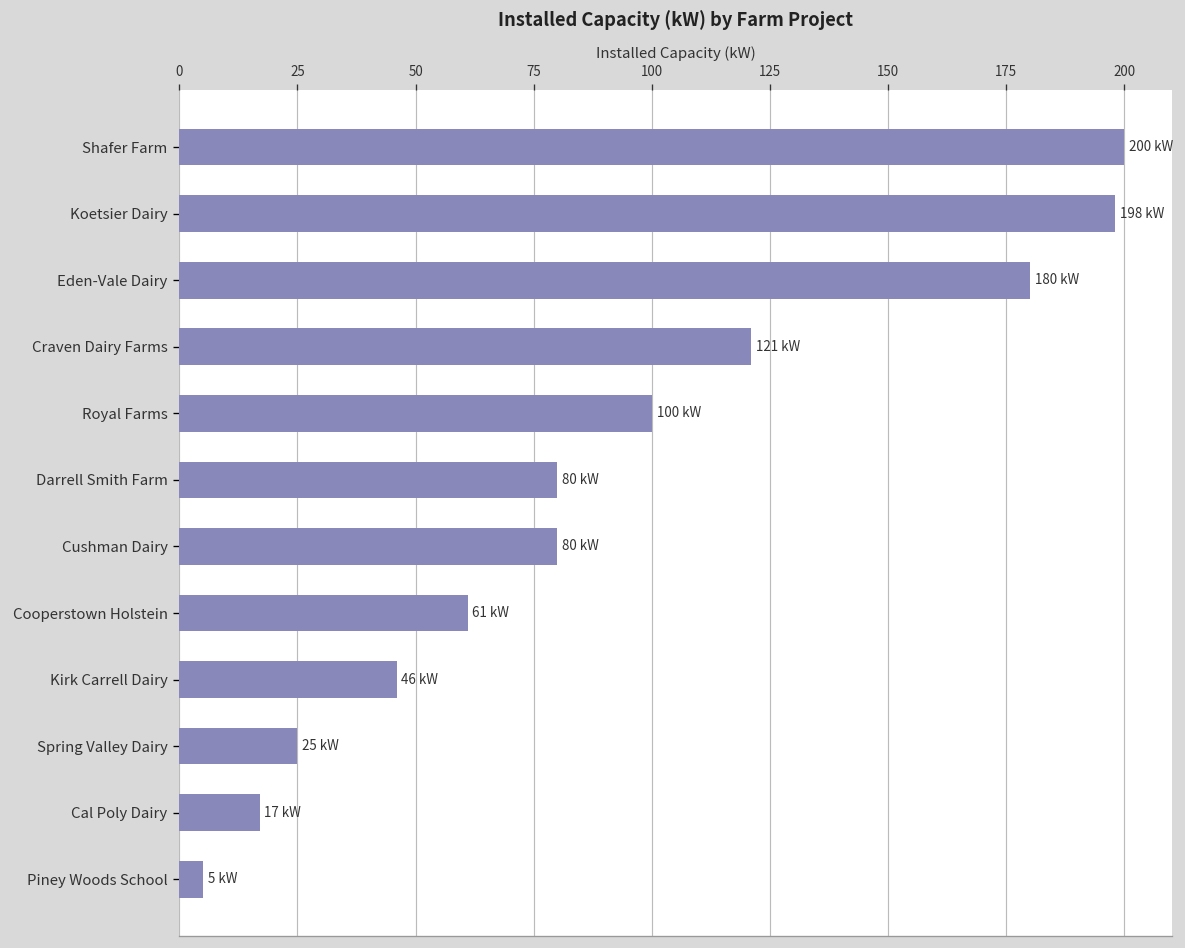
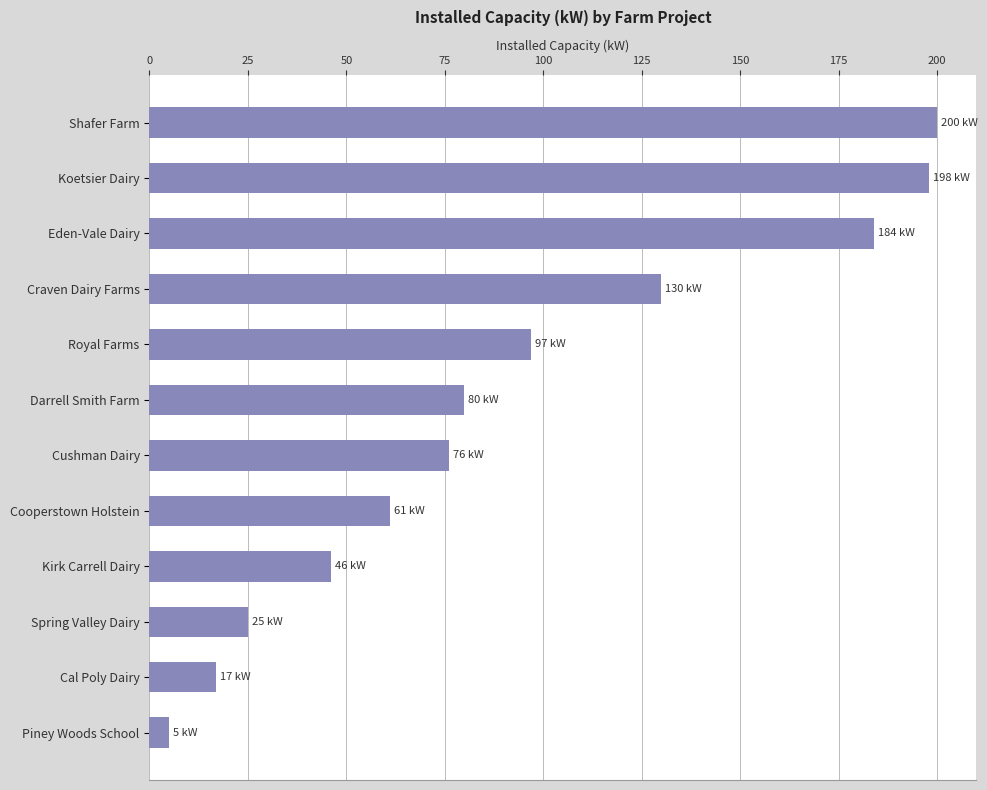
Eden-Vale Dairy: 180 -> 184
Craven Dairy Farms: 121 -> 130
Royal Farms: 100 -> 97
Cushman Dairy: 80 -> 76
